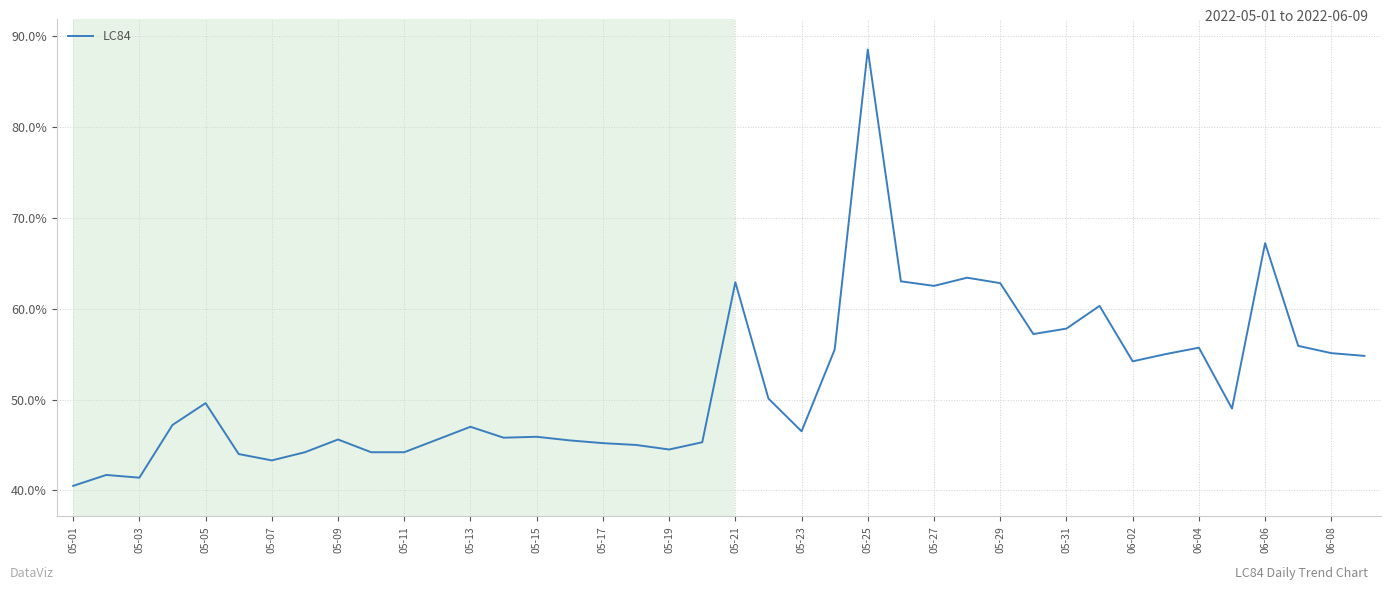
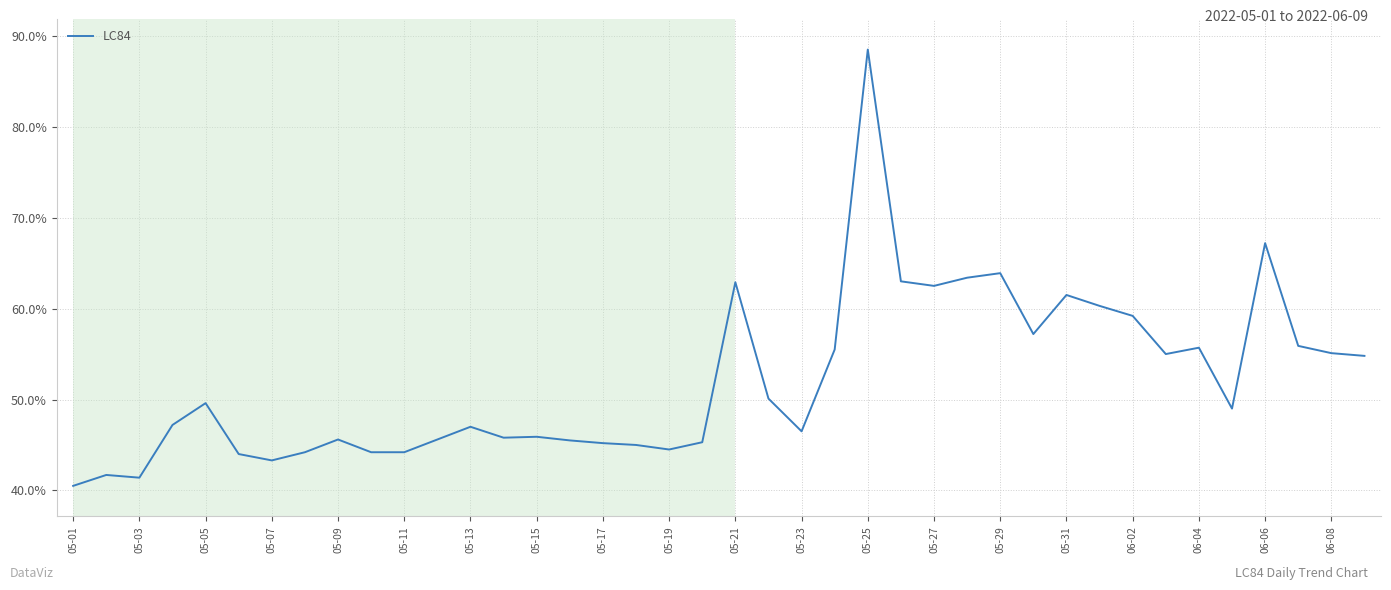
05-29: 63% -> 64%
05-31: 58% -> 62%
06-02: 54% -> 59%
